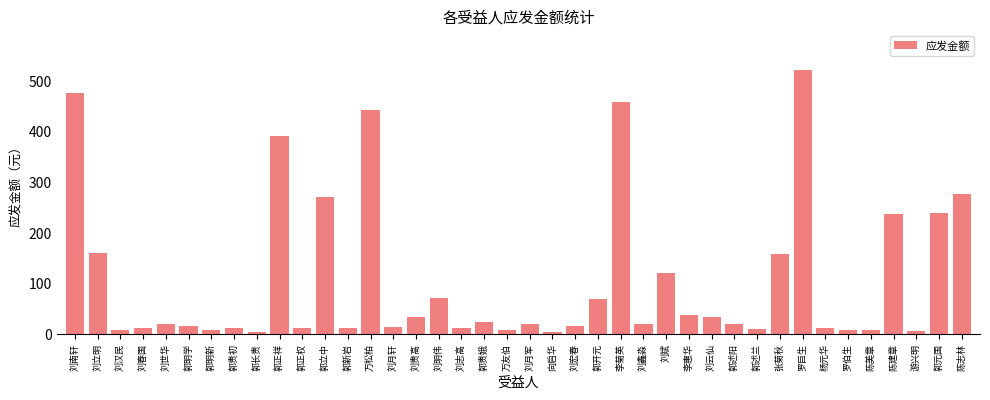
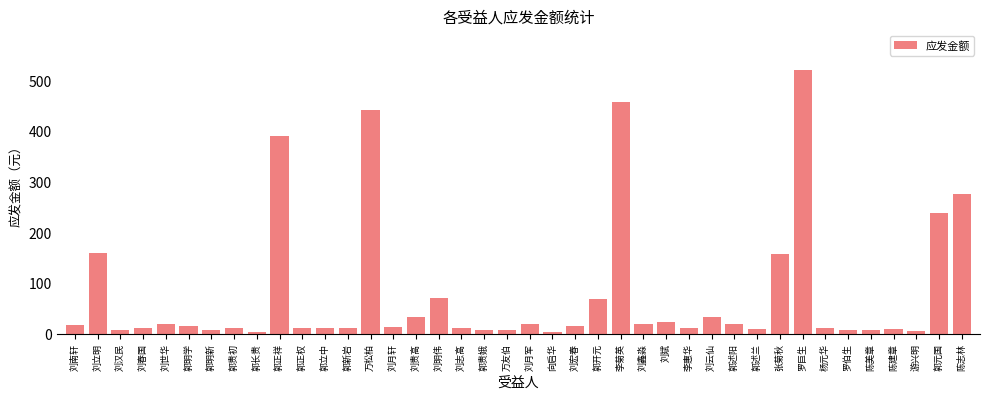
刘南轩: 470 -> 20
郭立中: 270 -> 10
郭贵娥: 20 -> 10
刘斌: 120 -> 20
李惠华: 40 -> 10
陈建章: 240 -> 10
